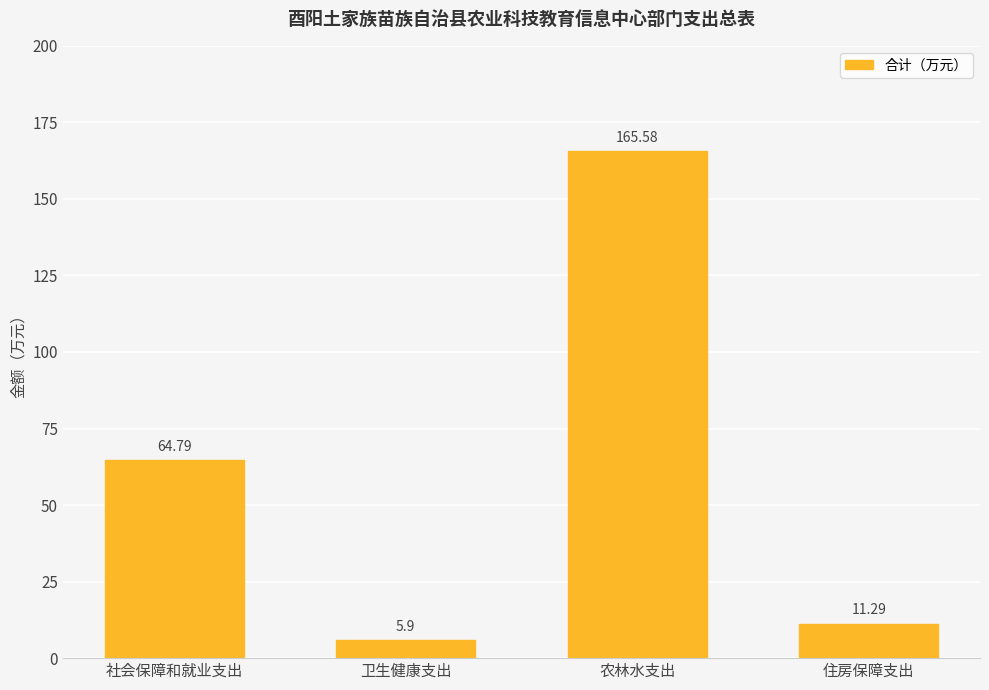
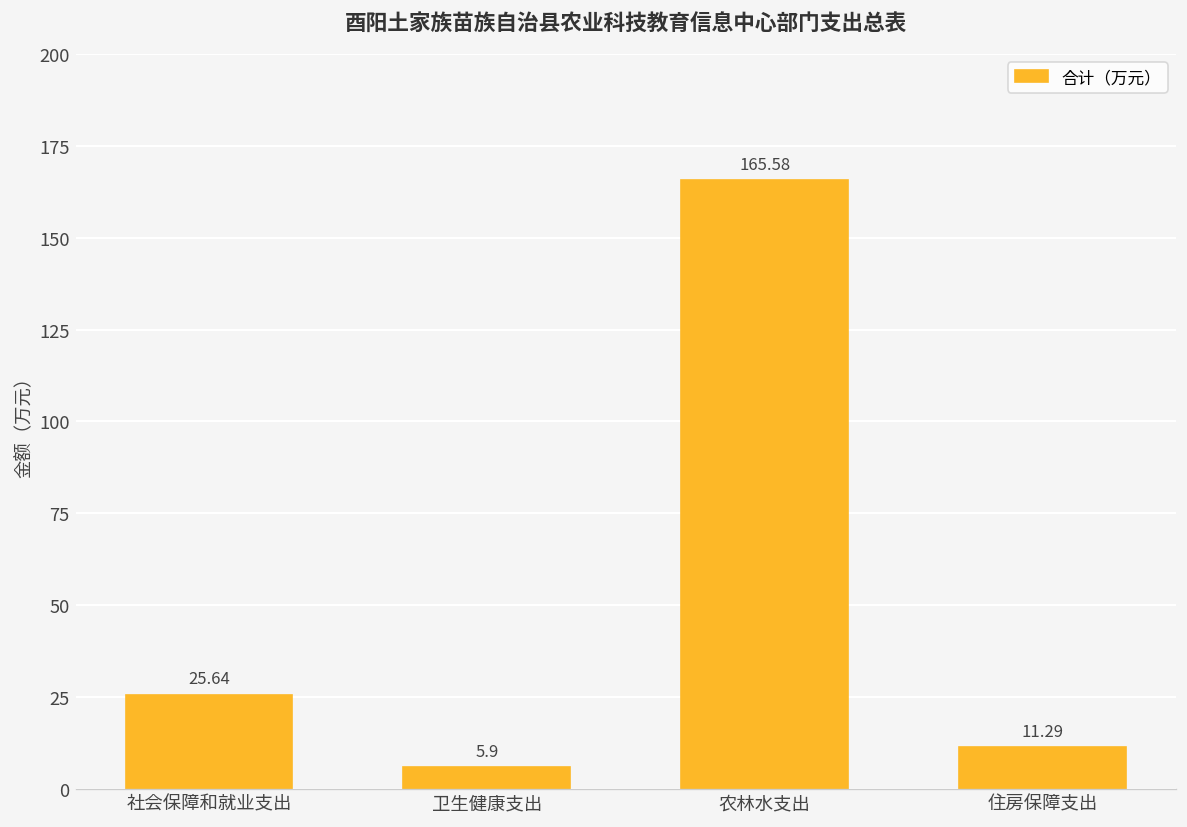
社会保障和就业支出: 64.79 -> 25.64
